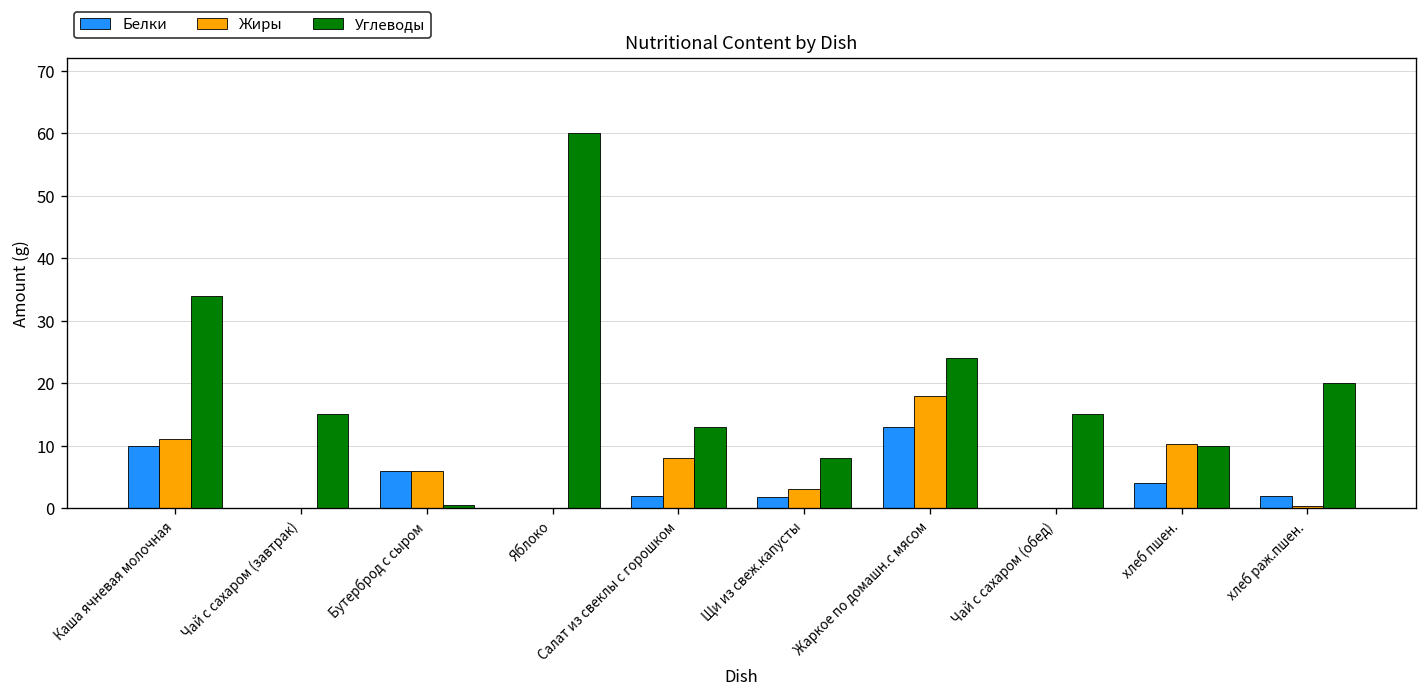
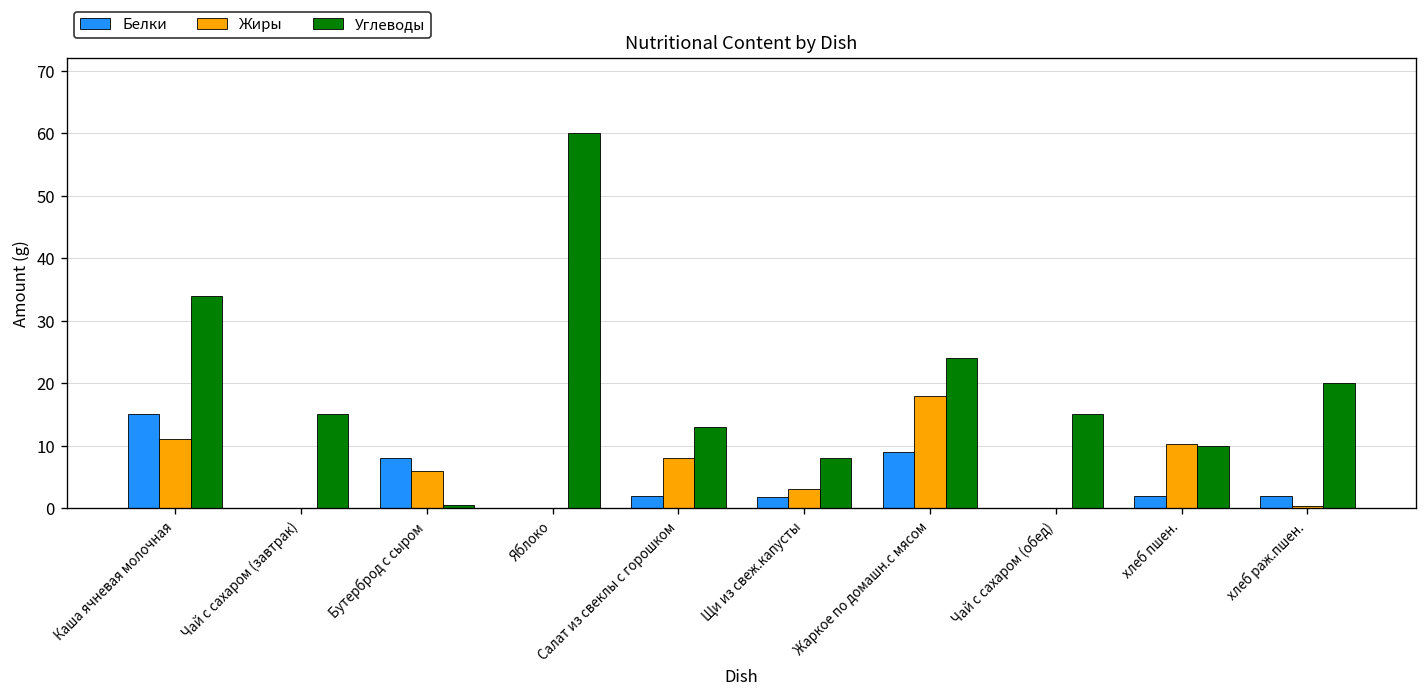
Белки, Каша ячневая молочная: 10 -> 15
Белки, Бутерброд с сыром: 6 -> 8
Белки, Жаркое по домашн.с мясом: 13 -> 9
Белки, хлеб пшен.: 4 -> 2
